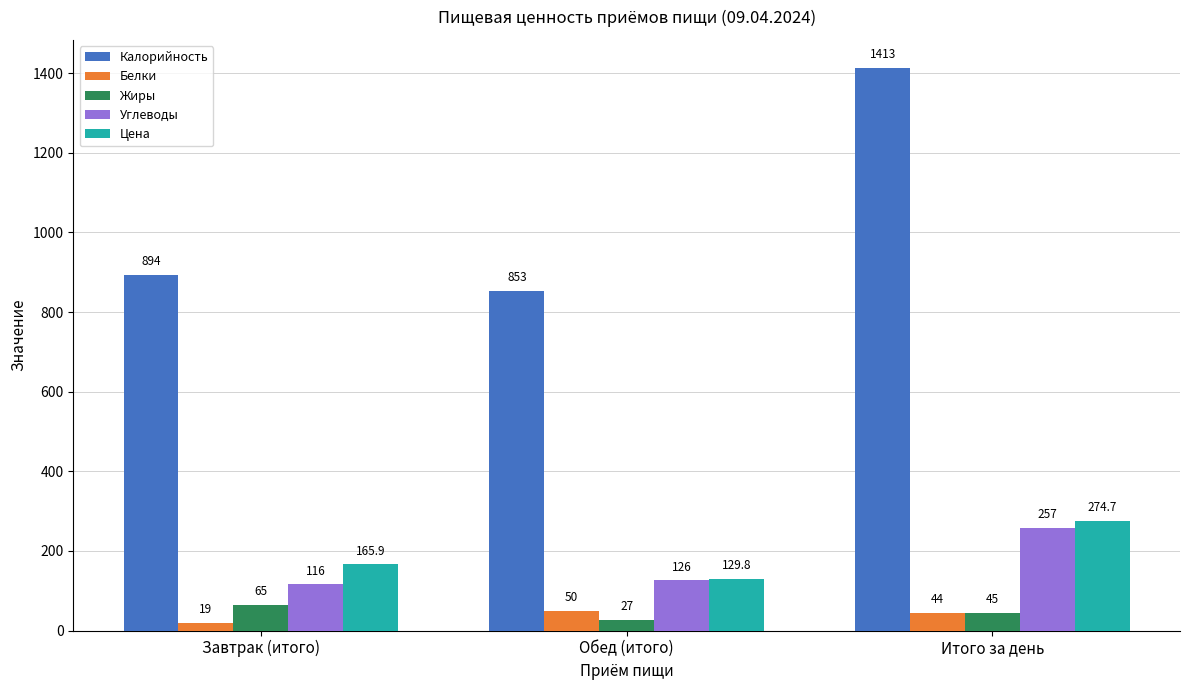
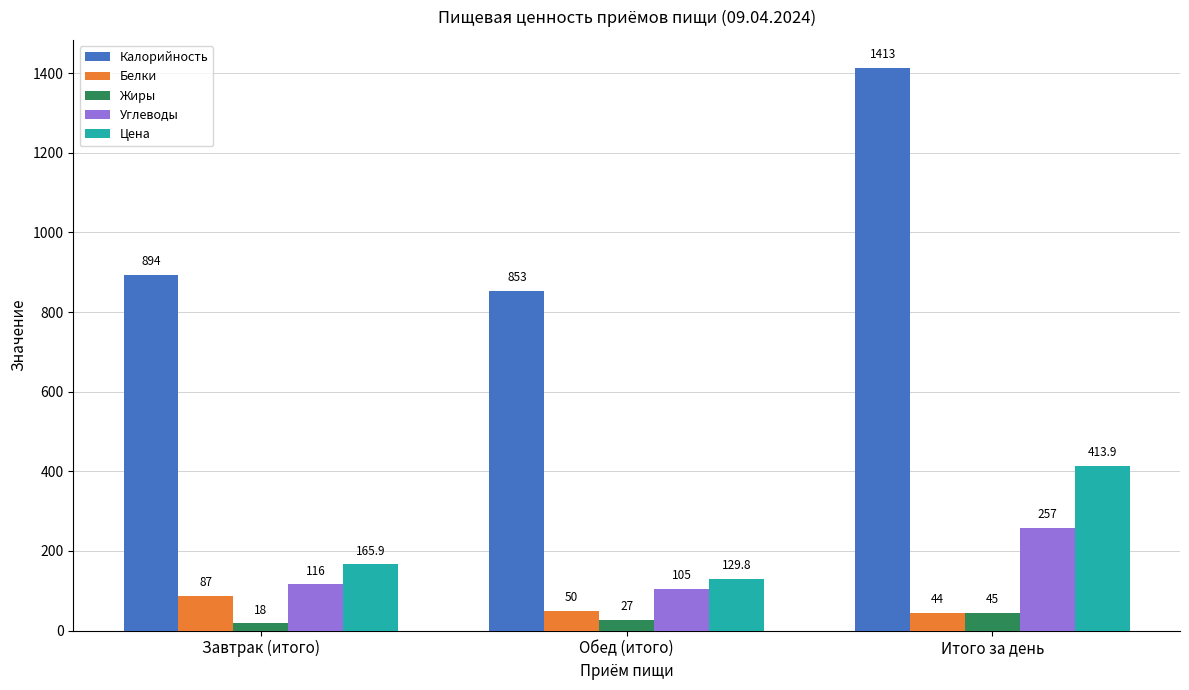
Белки, Завтрак (итого): 19 -> 87
Жиры, Завтрак (итого): 65 -> 18
Углеводы, Обед (итого): 126 -> 105
Цена, Итого за день: 274.7 -> 413.9
